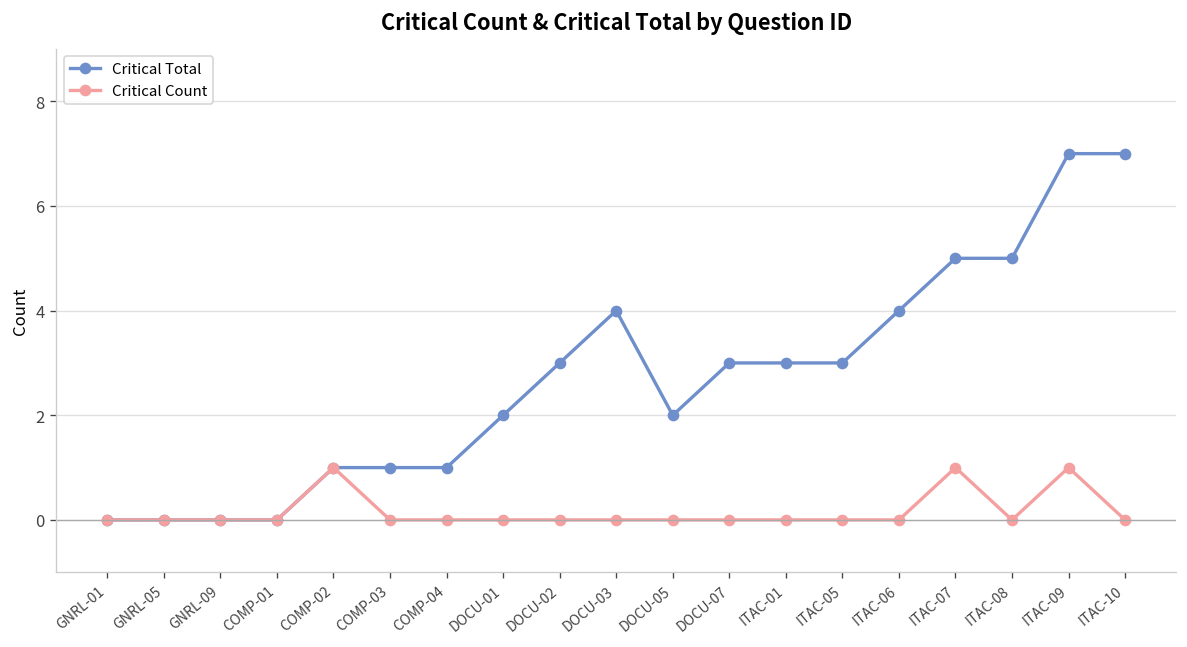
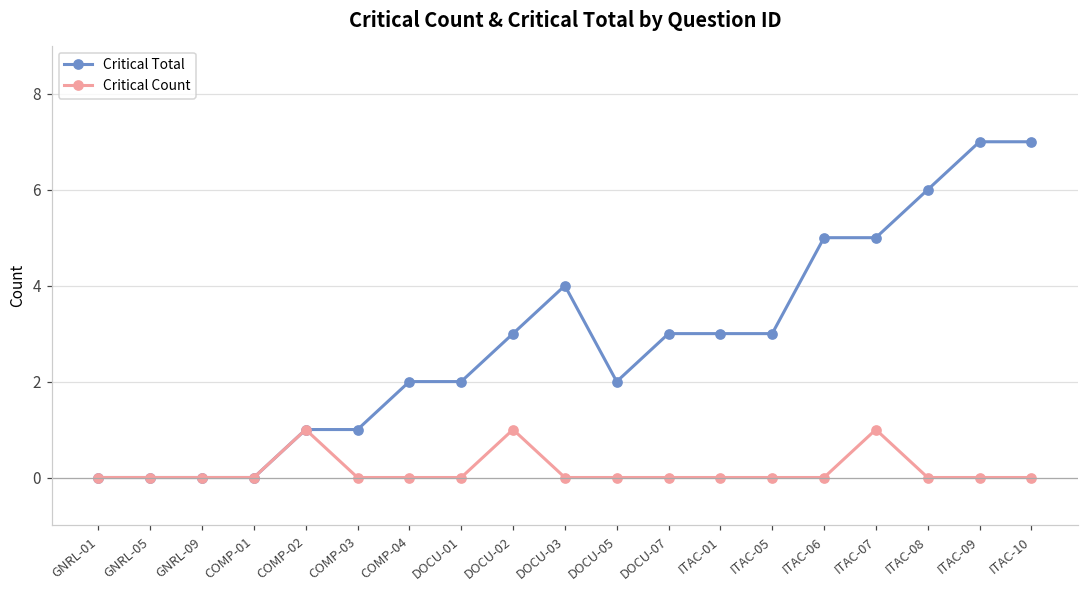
Critical Total, COMP-04: 1 -> 2
Critical Count, DOCU-02: 0 -> 1
Critical Total, ITAC-06: 4 -> 5
Critical Total, ITAC-08: 5 -> 6
Critical Count, ITAC-09: 1 -> 0
